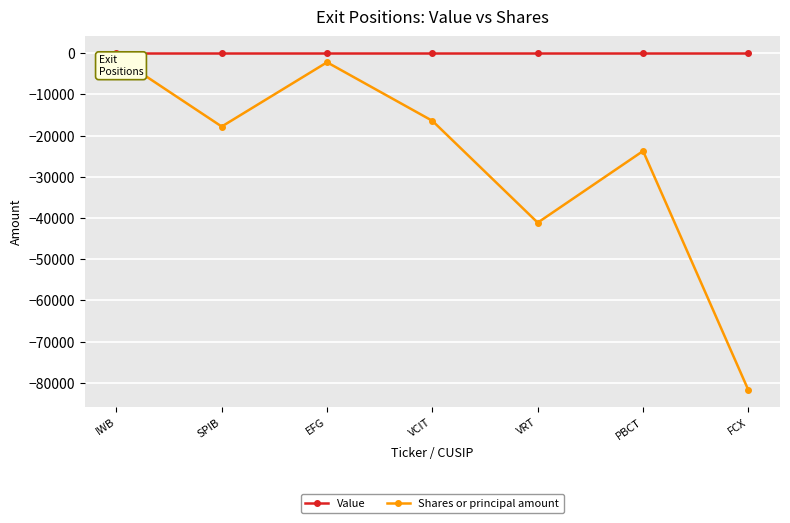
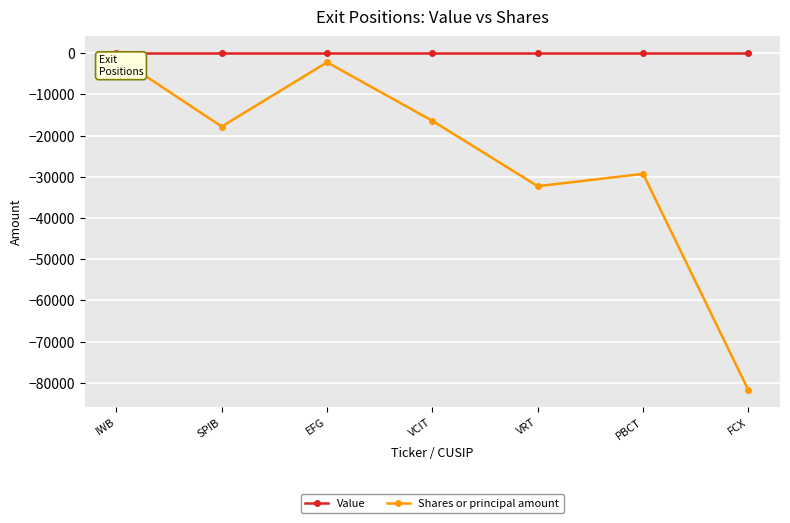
Shares or principal amount, VRT: -41000 -> -32000
Shares or principal amount, PBCT: -24000 -> -29000
